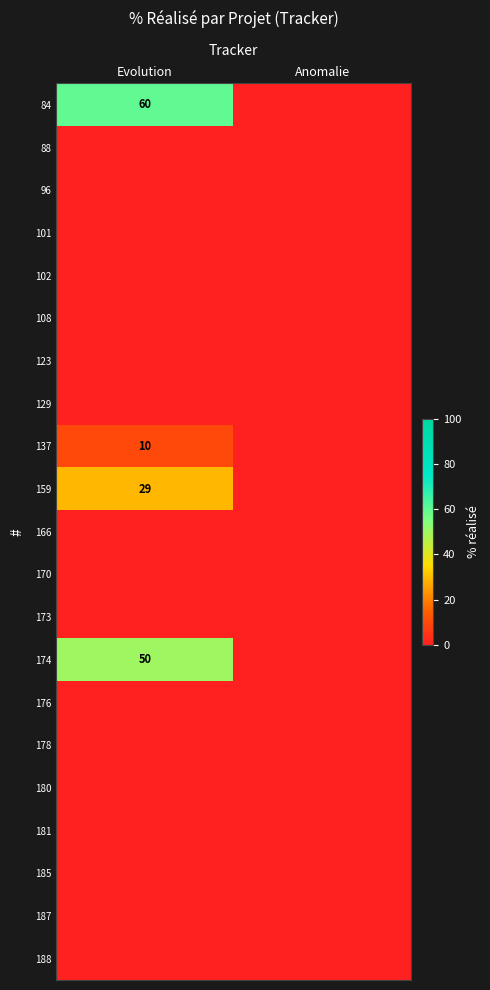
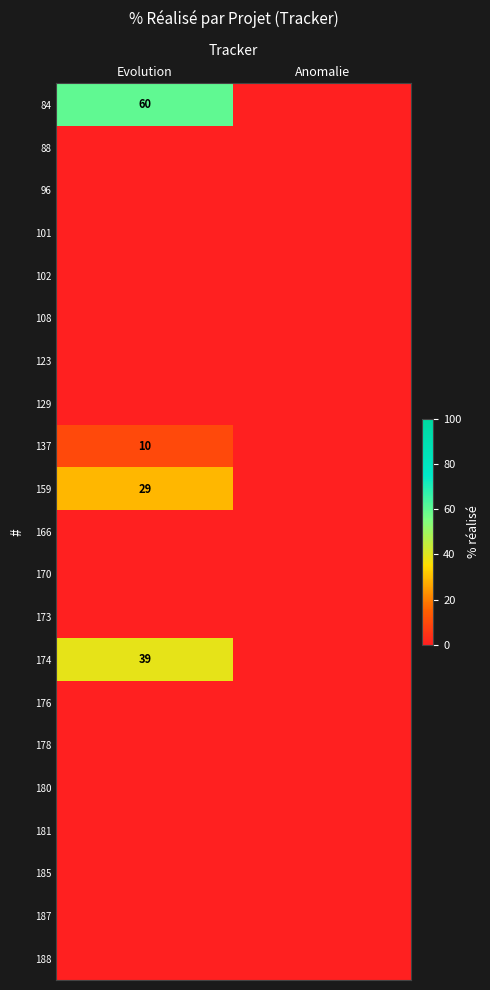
174, Evolution: 50 -> 39
